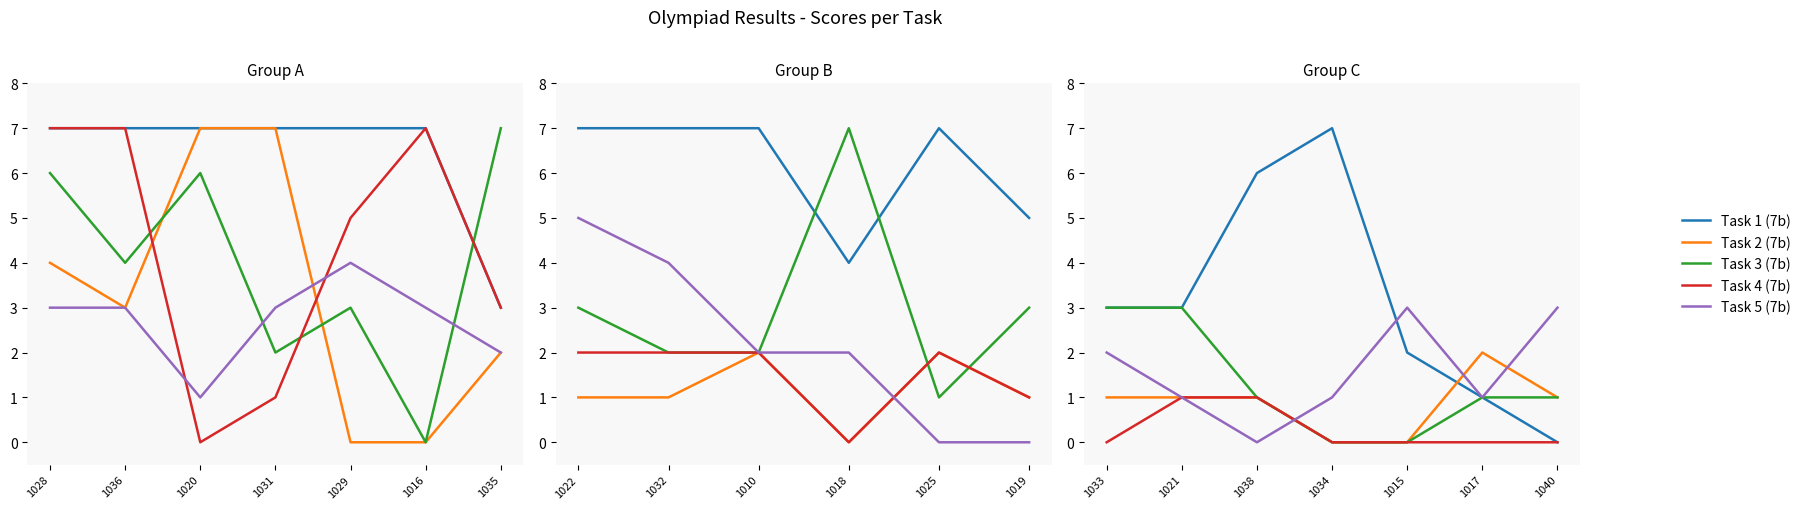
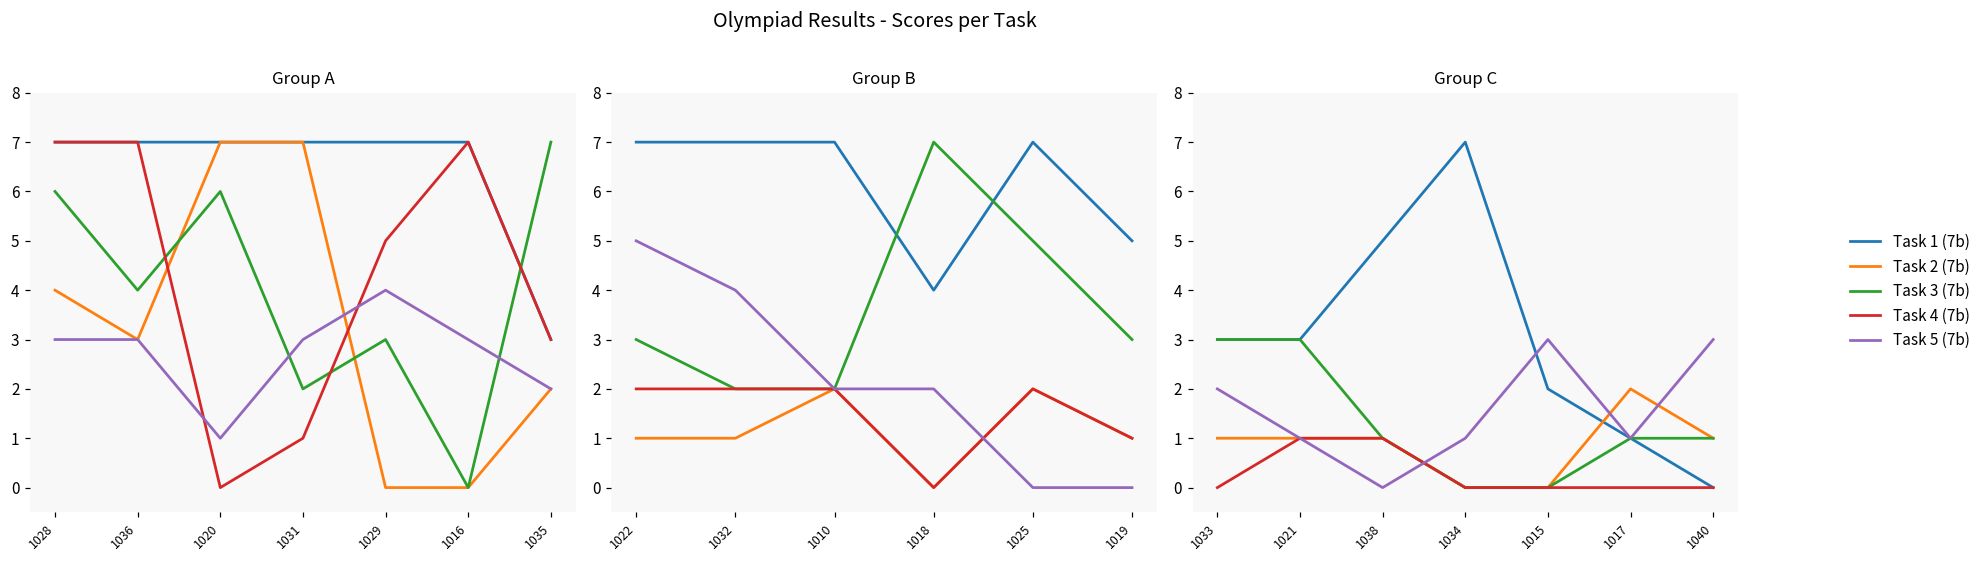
Group B, Task 3 (7b), 1025: 1 -> 5
Group C, Task 1 (7b), 1038: 6 -> 5
